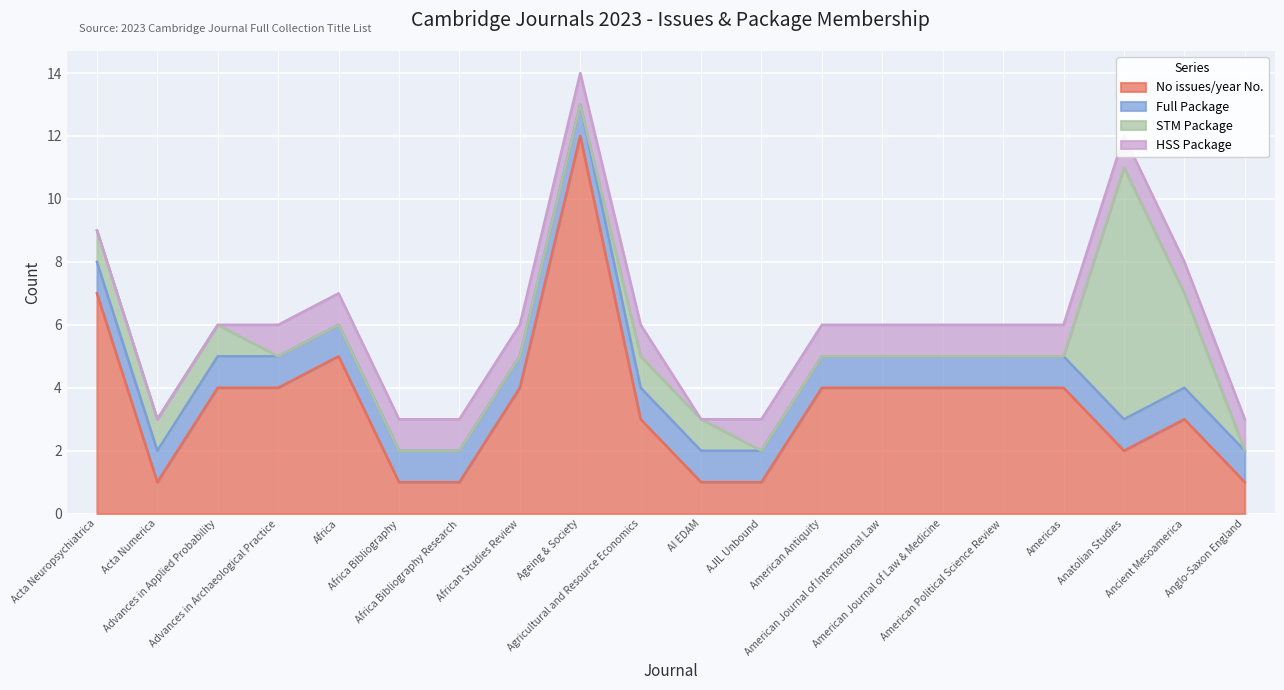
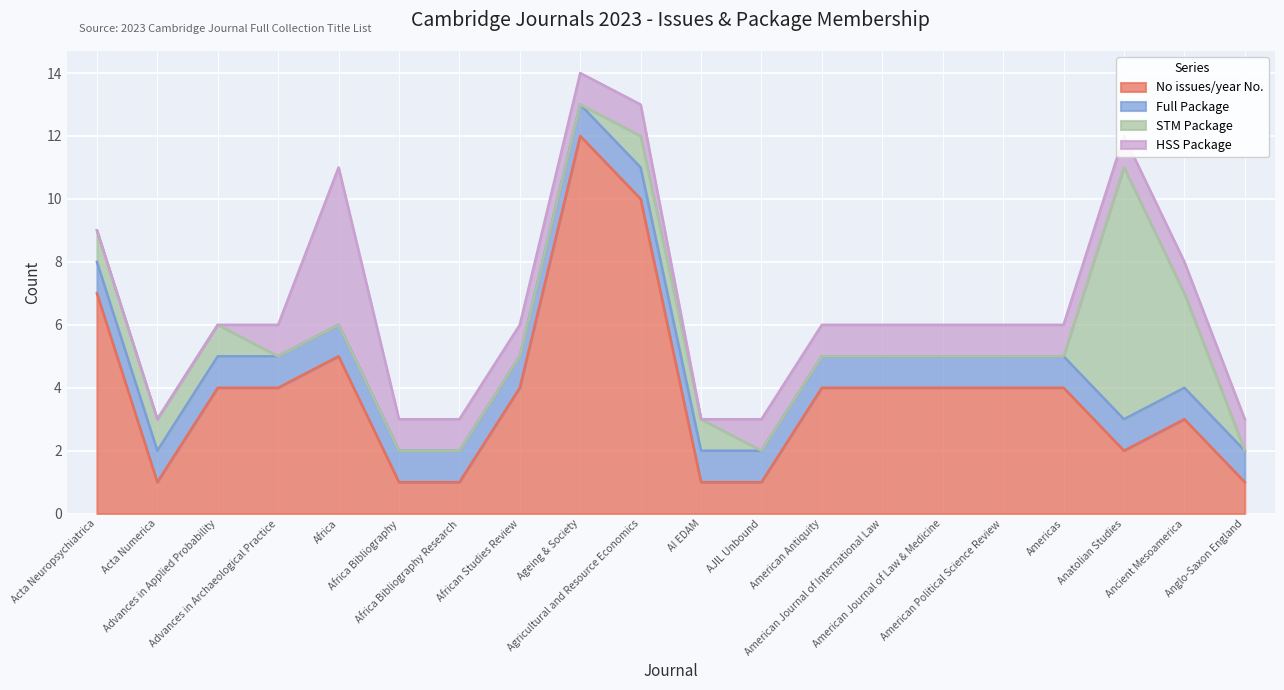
HSS Package, Africa: 1 -> 5
No issues/year No., Agricultural and Resource Economics: 3 -> 10
